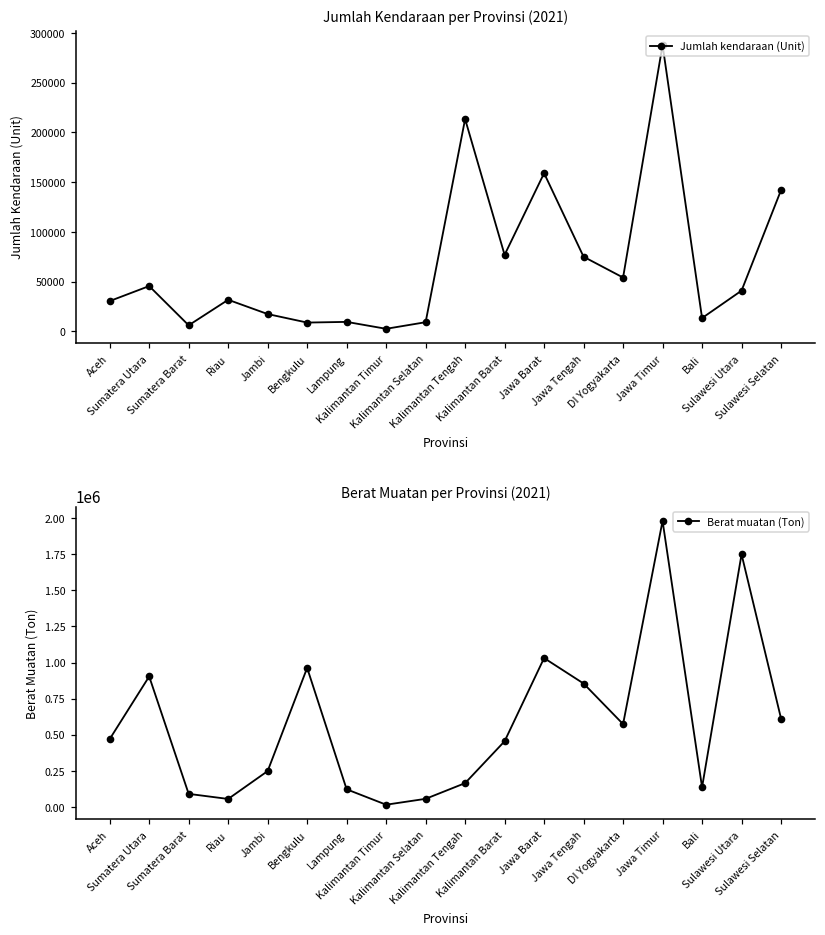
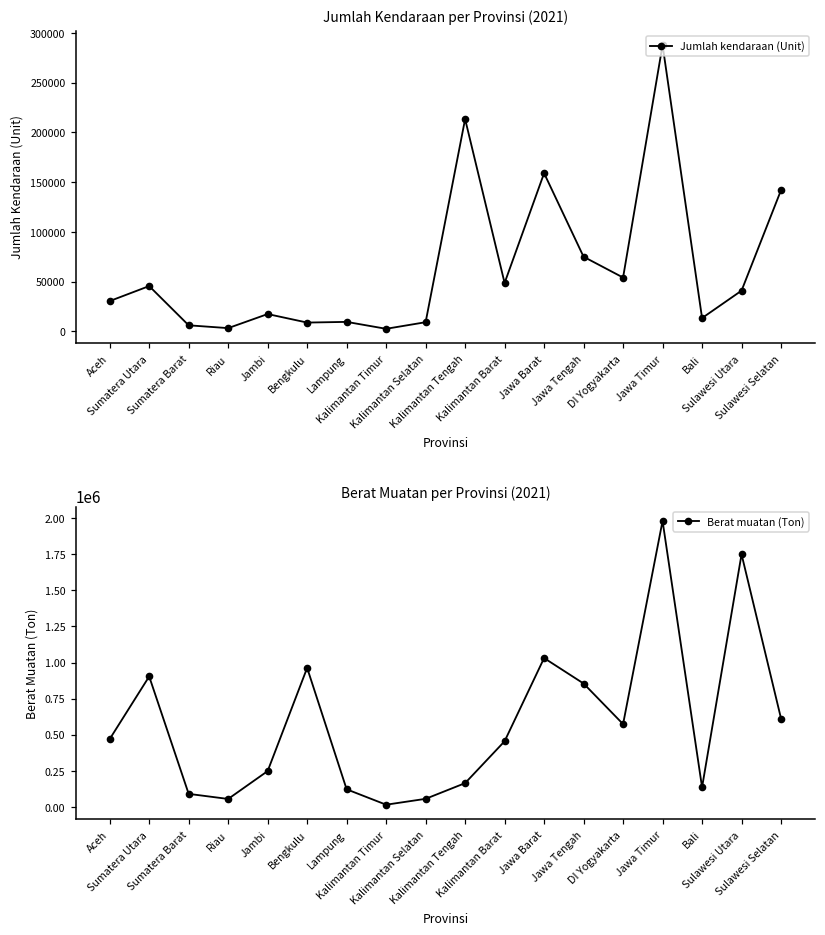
Jumlah Kendaraan per Provinsi (2021), Riau: 30000 -> 0
Jumlah Kendaraan per Provinsi (2021), Kalimantan Barat: 80000 -> 50000
